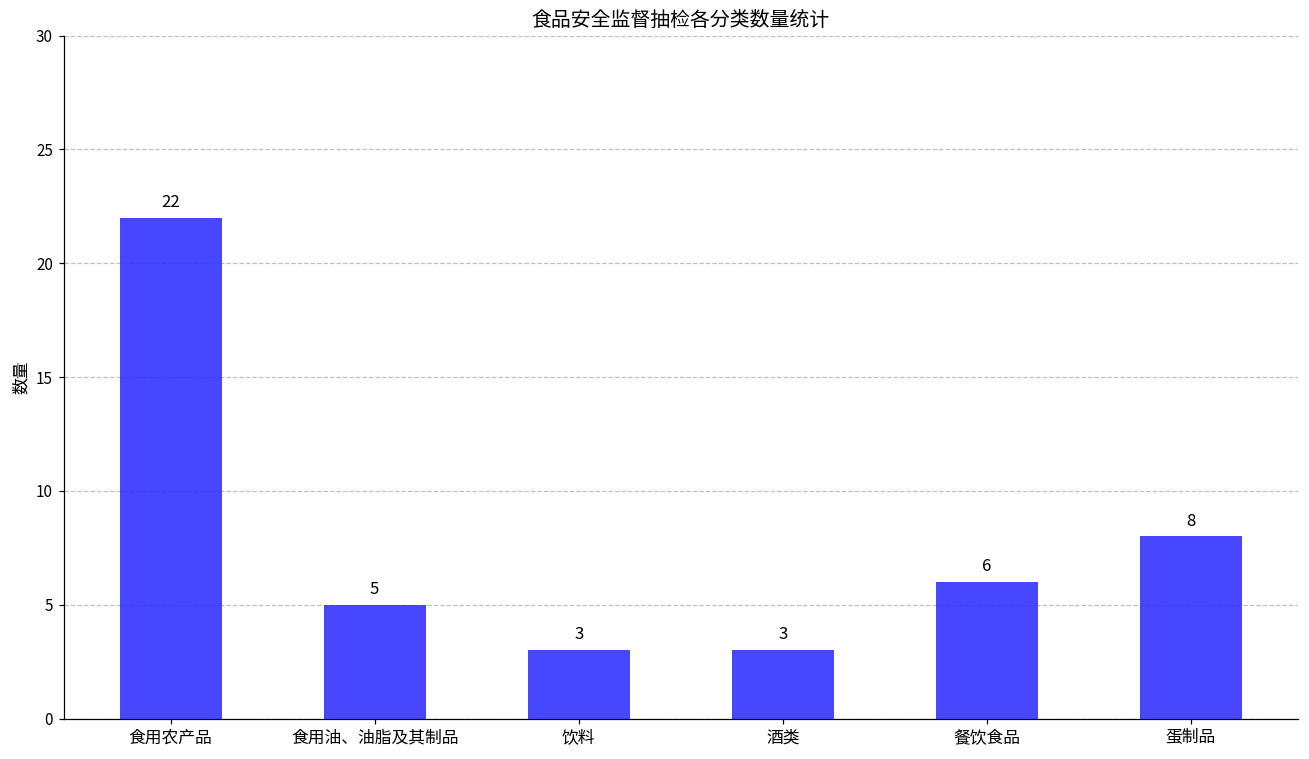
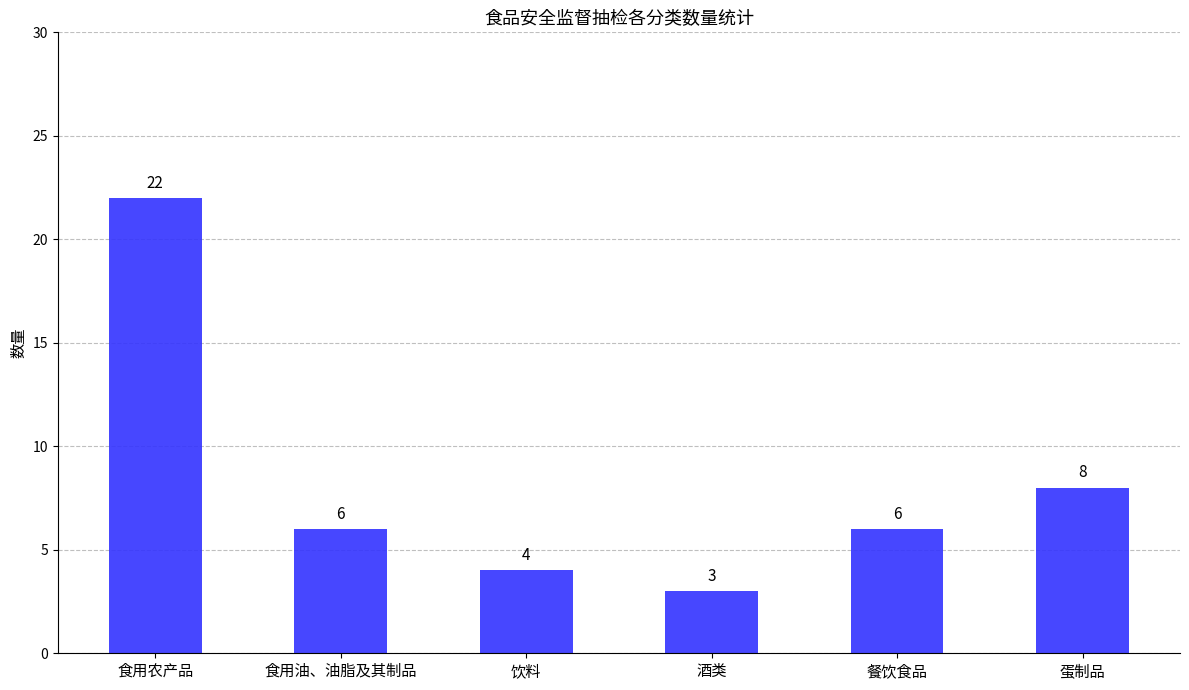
食用油、油脂及其制品: 5 -> 6
饮料: 3 -> 4
